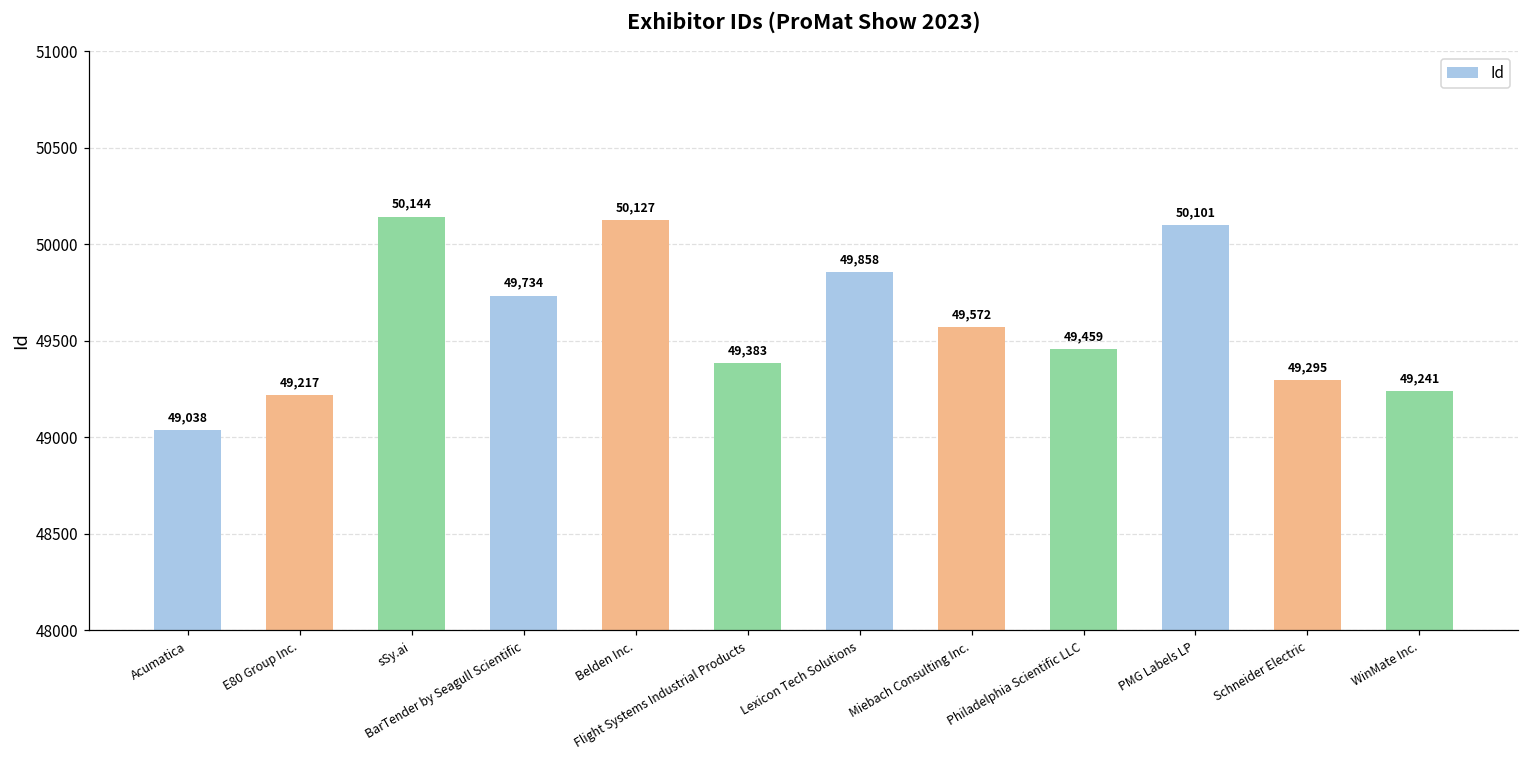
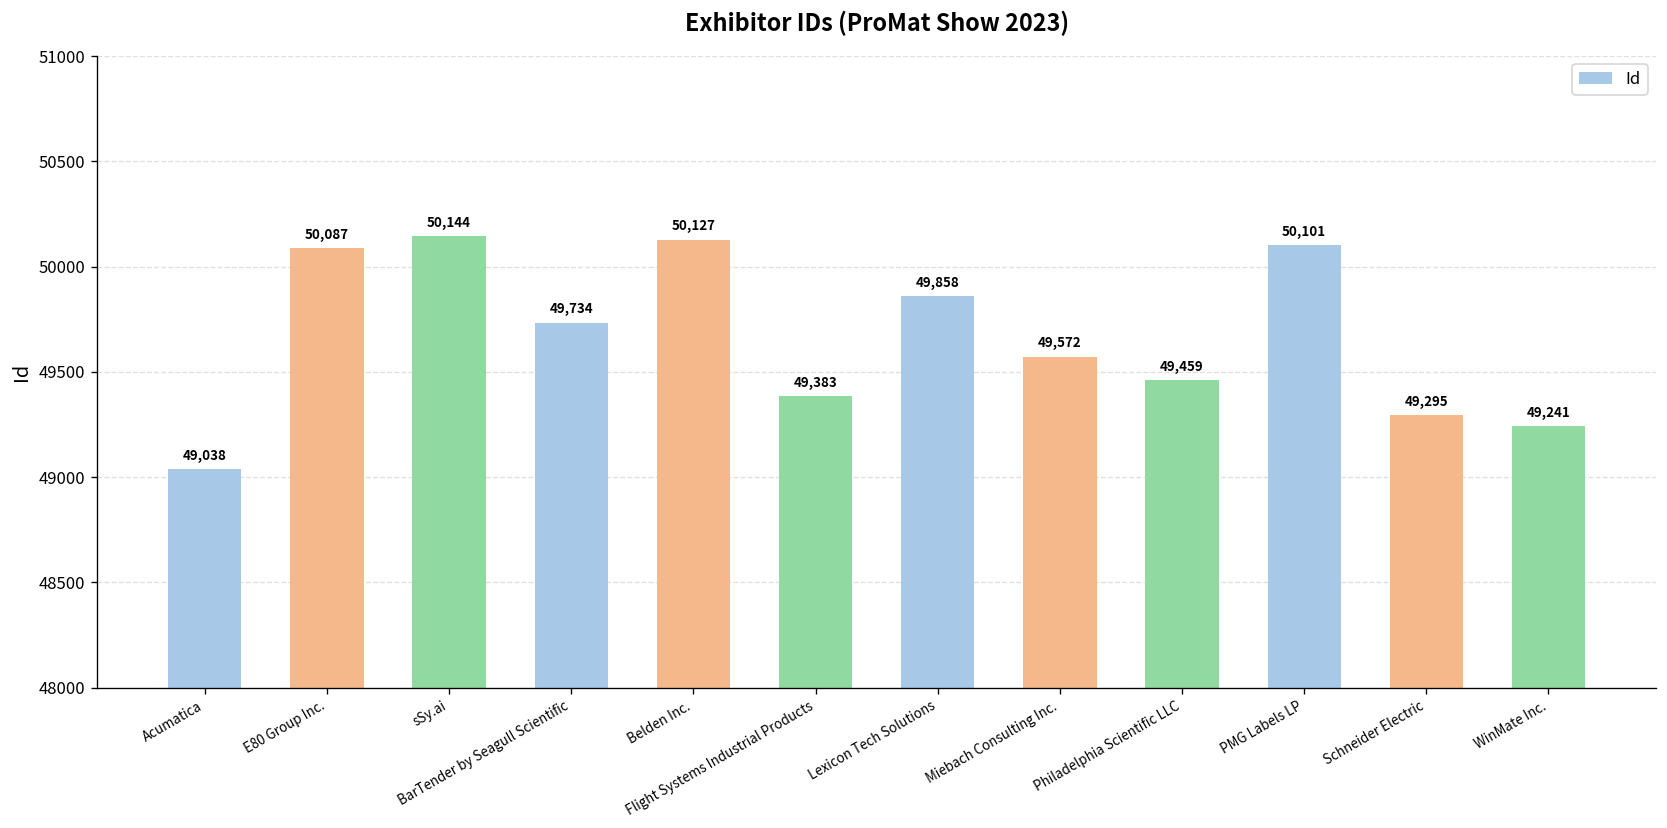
E80 Group Inc.: 49,217 -> 50,087
